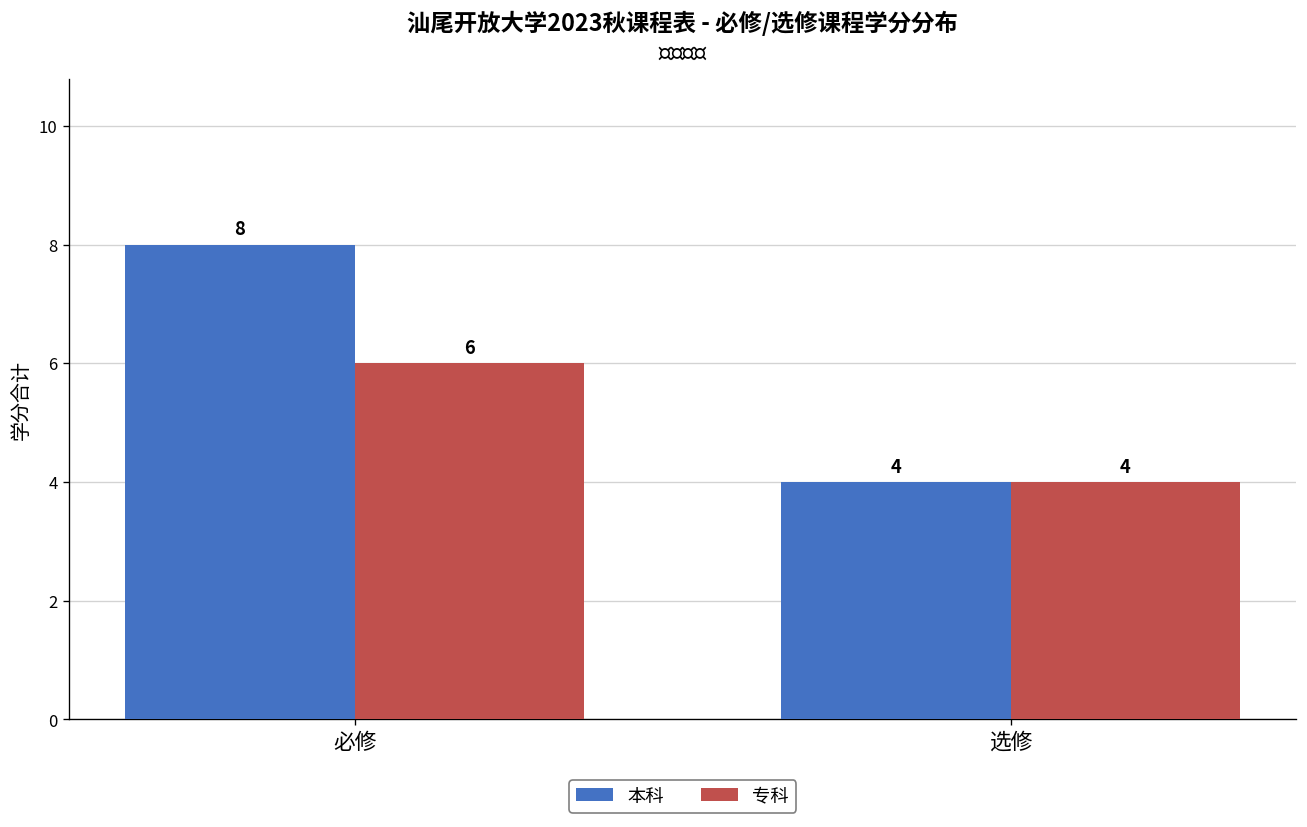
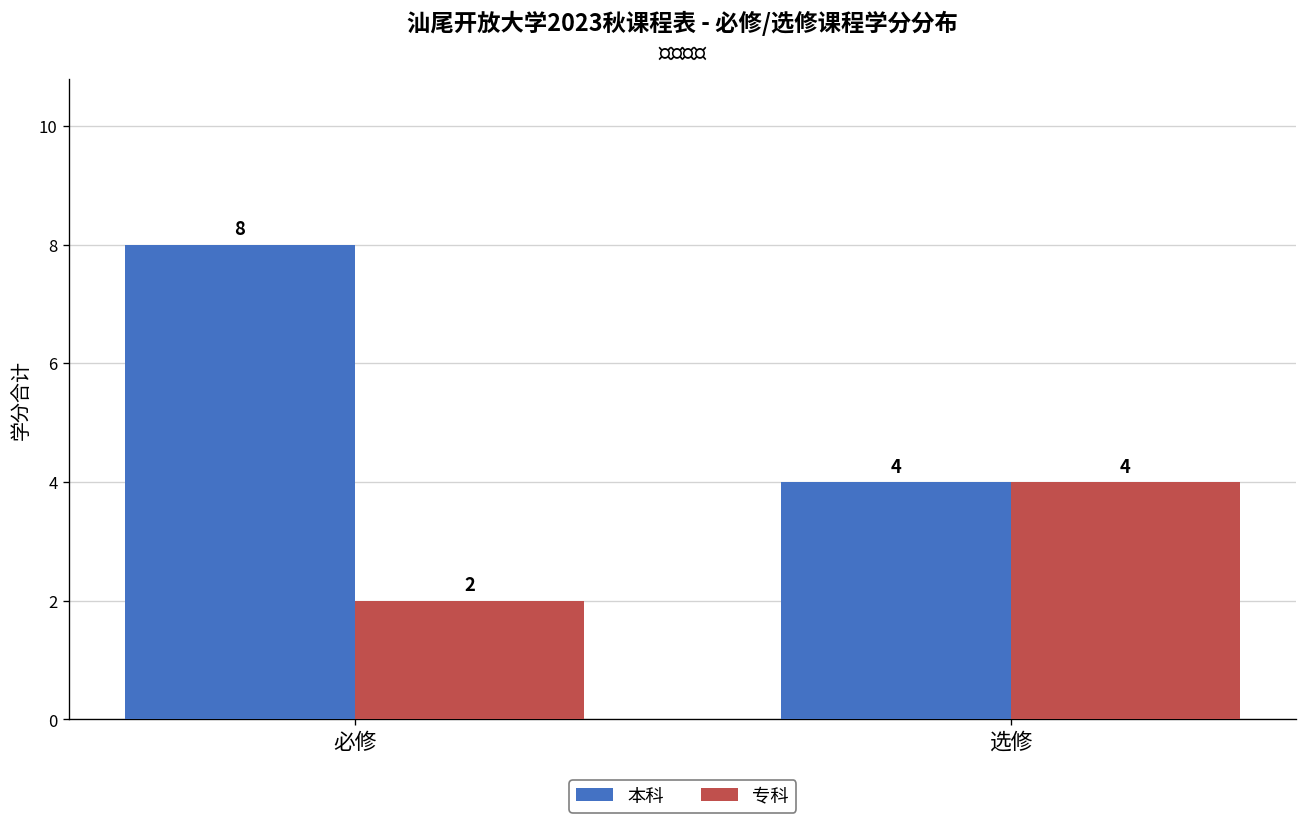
专科, 必修: 6 -> 2
